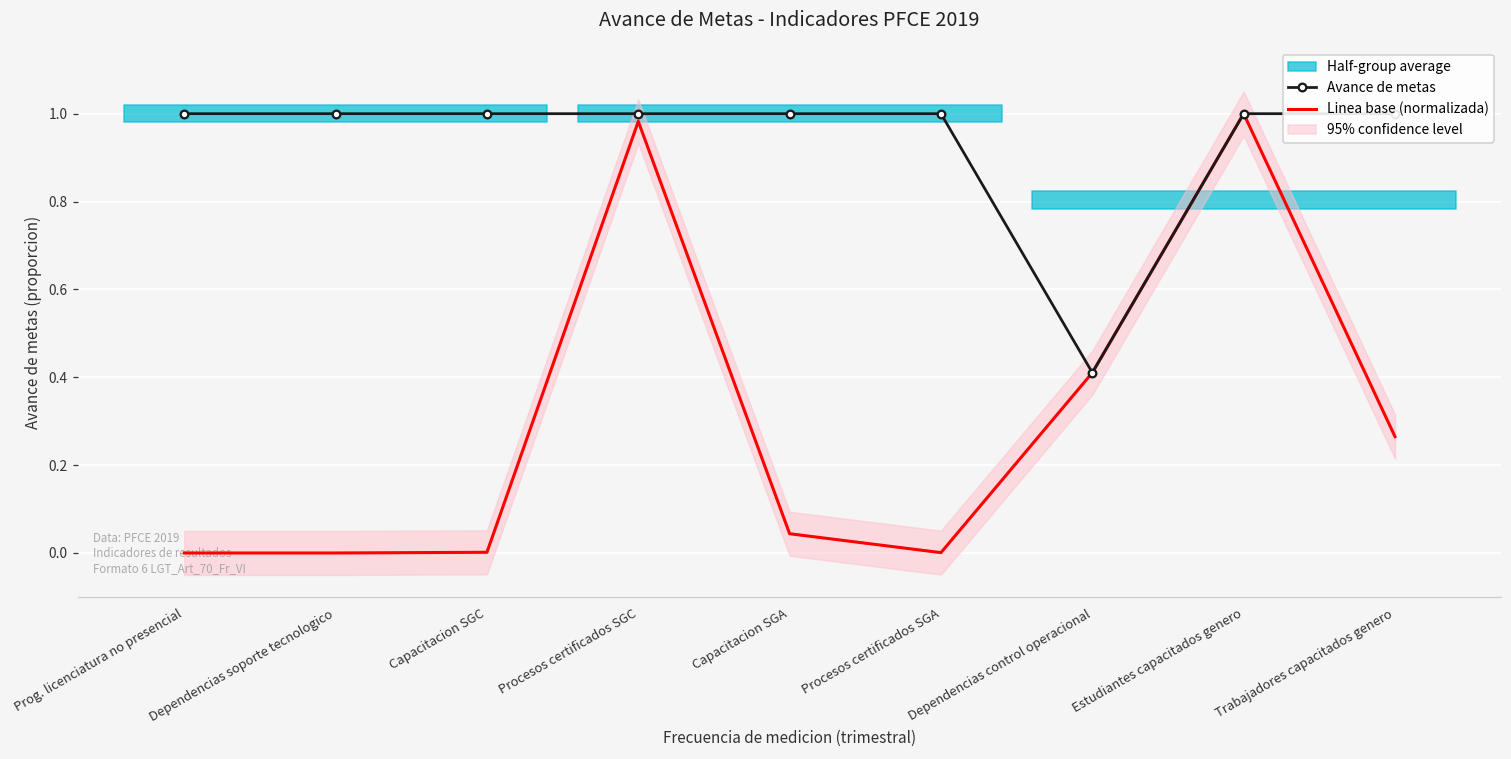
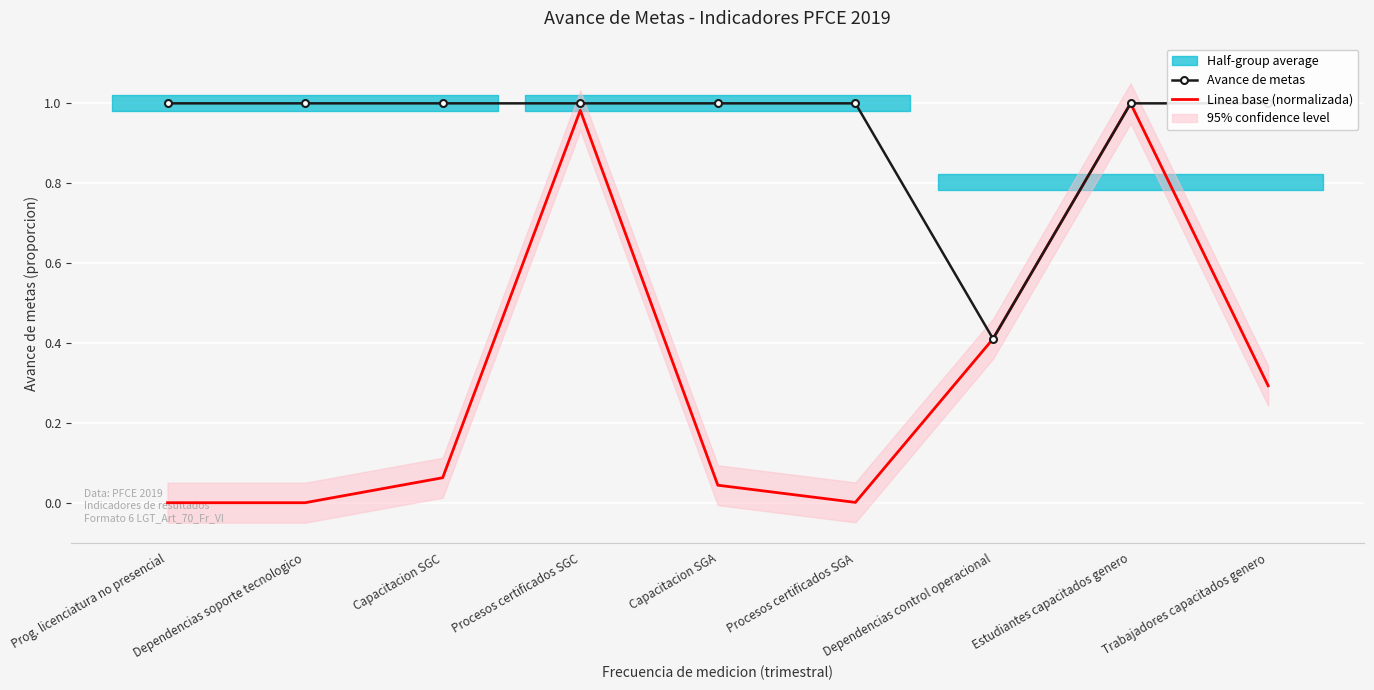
Linea base (normalizada), Capacitacion SGC: 0.00 -> 0.06
Linea base (normalizada), Trabajadores capacitados genero: 0.26 -> 0.29
